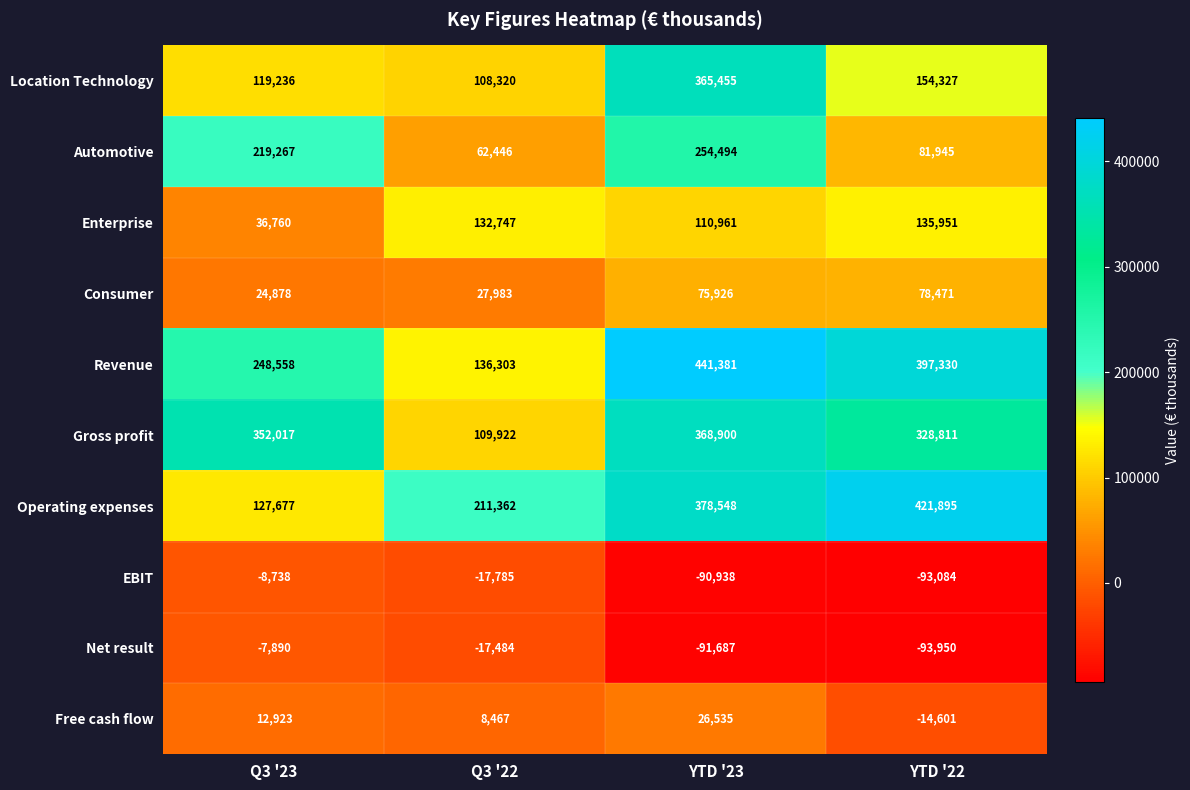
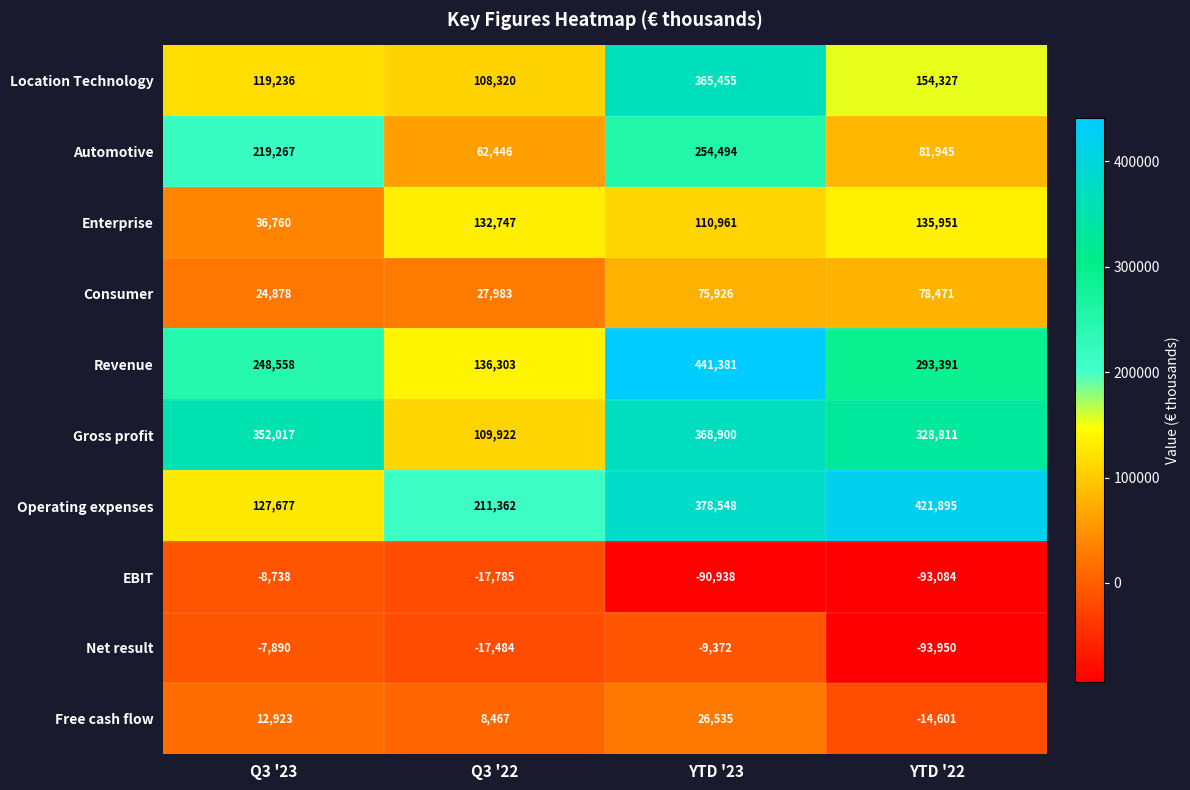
Revenue, YTD '22: 397,330 -> 293,391
Net result, YTD '23: -91,687 -> -9,372
